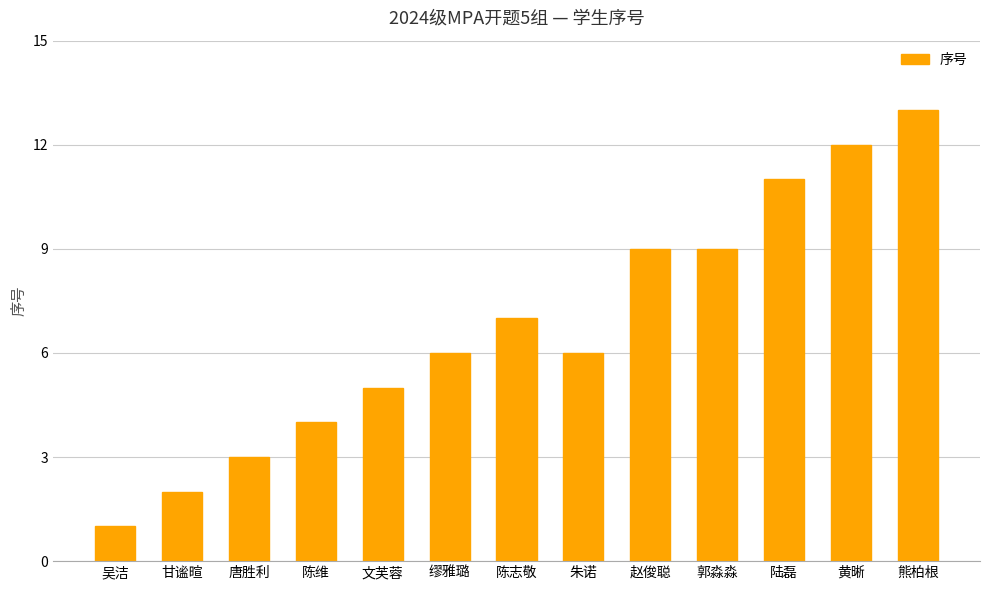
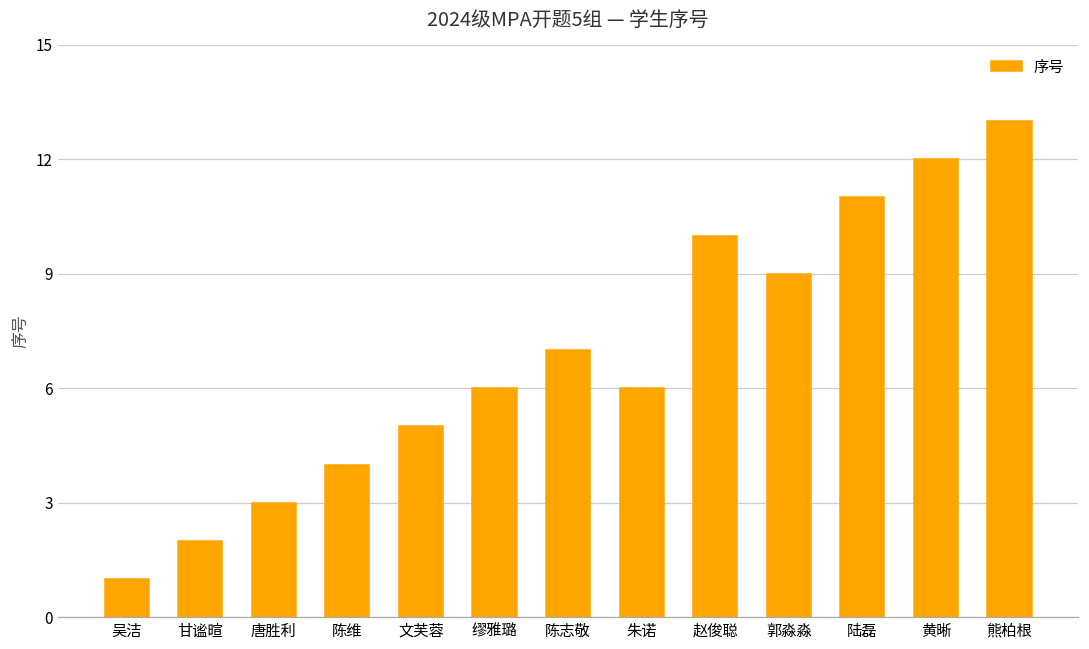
赵俊聪: 9 -> 10
